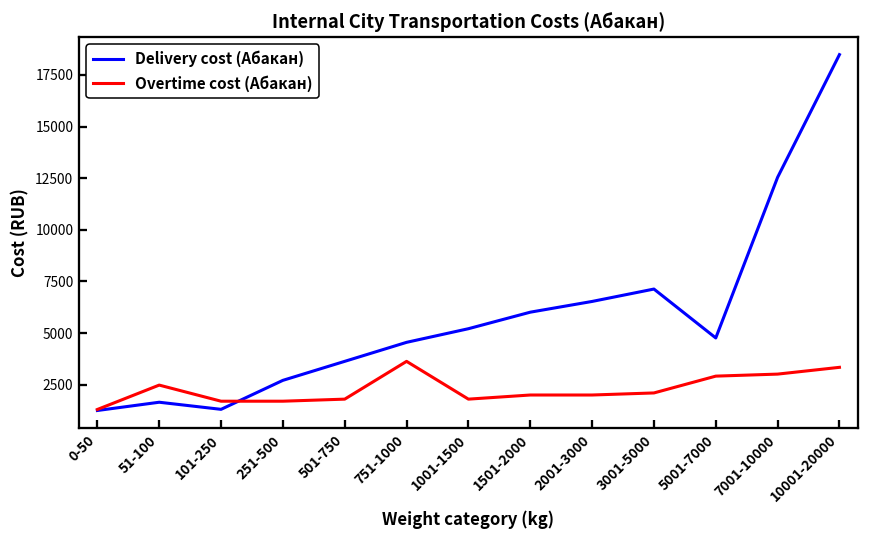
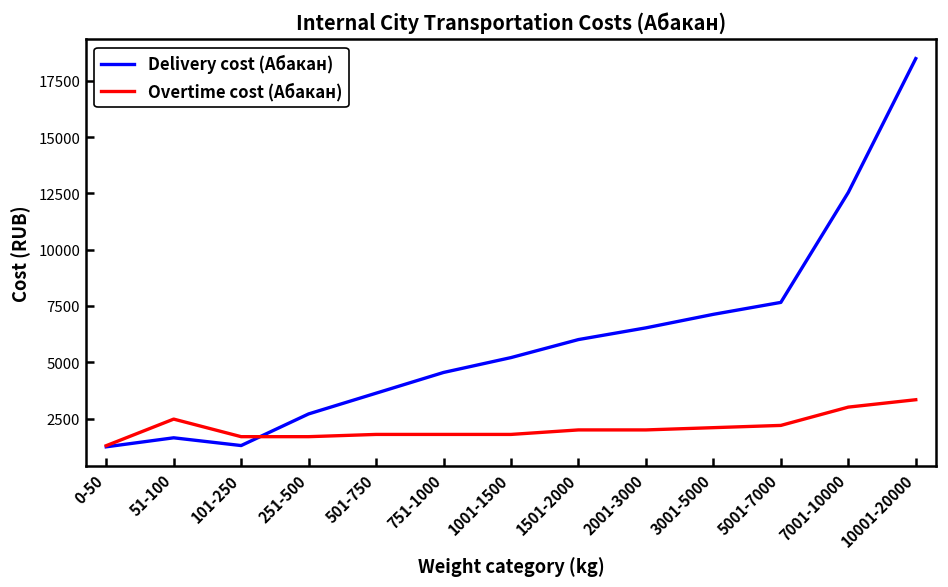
Overtime cost (Абакан), 751-1000: 3600 -> 1800
Delivery cost (Абакан), 5001-7000: 4800 -> 7700
Overtime cost (Абакан), 5001-7000: 2900 -> 2200
